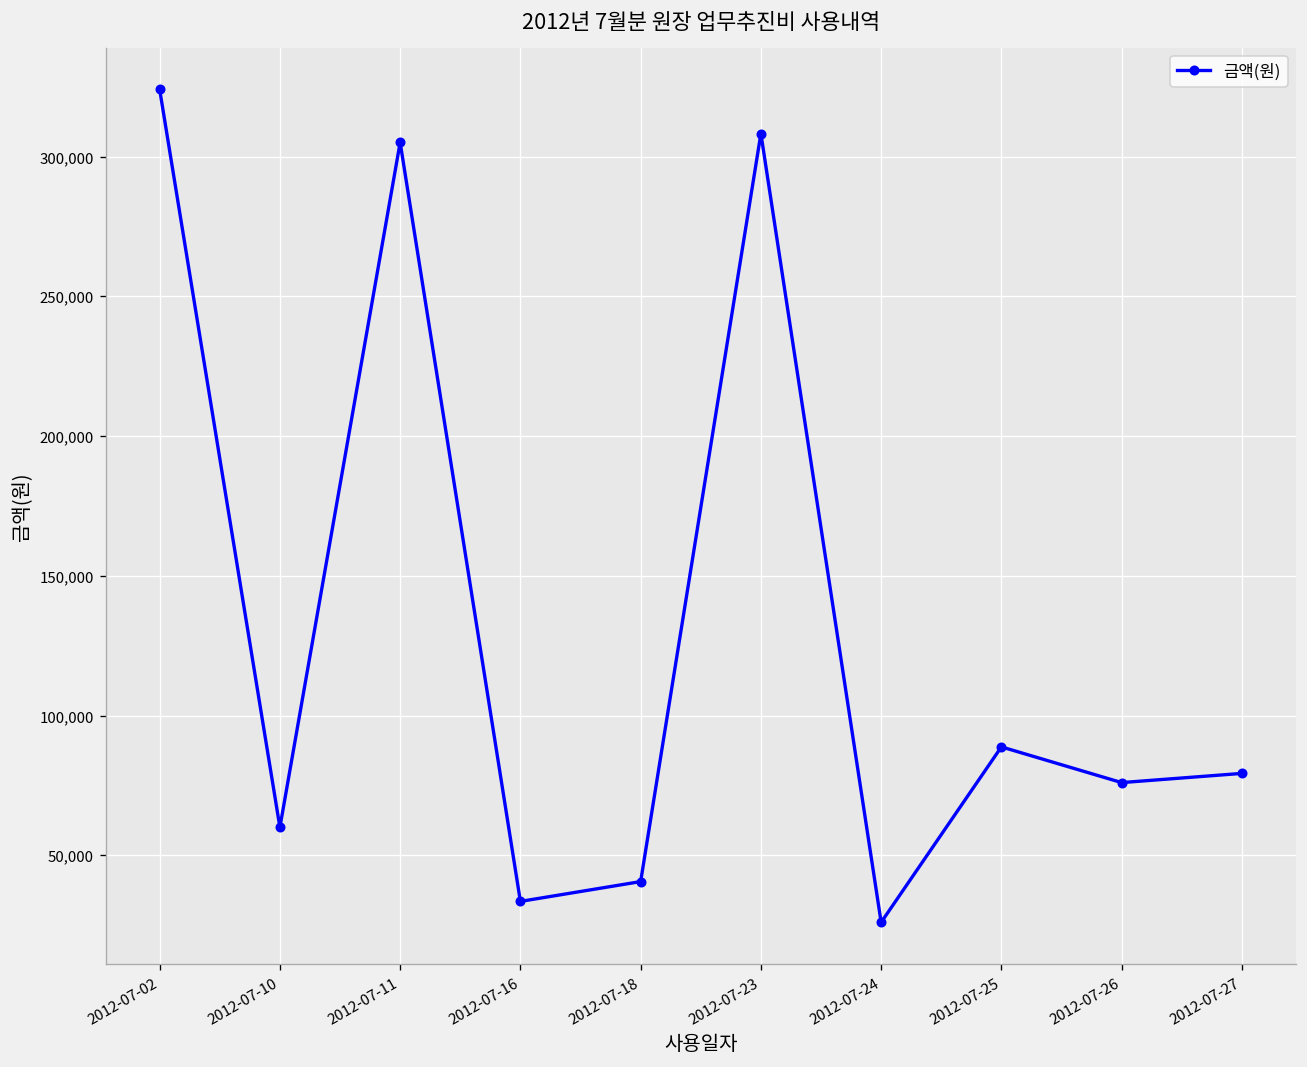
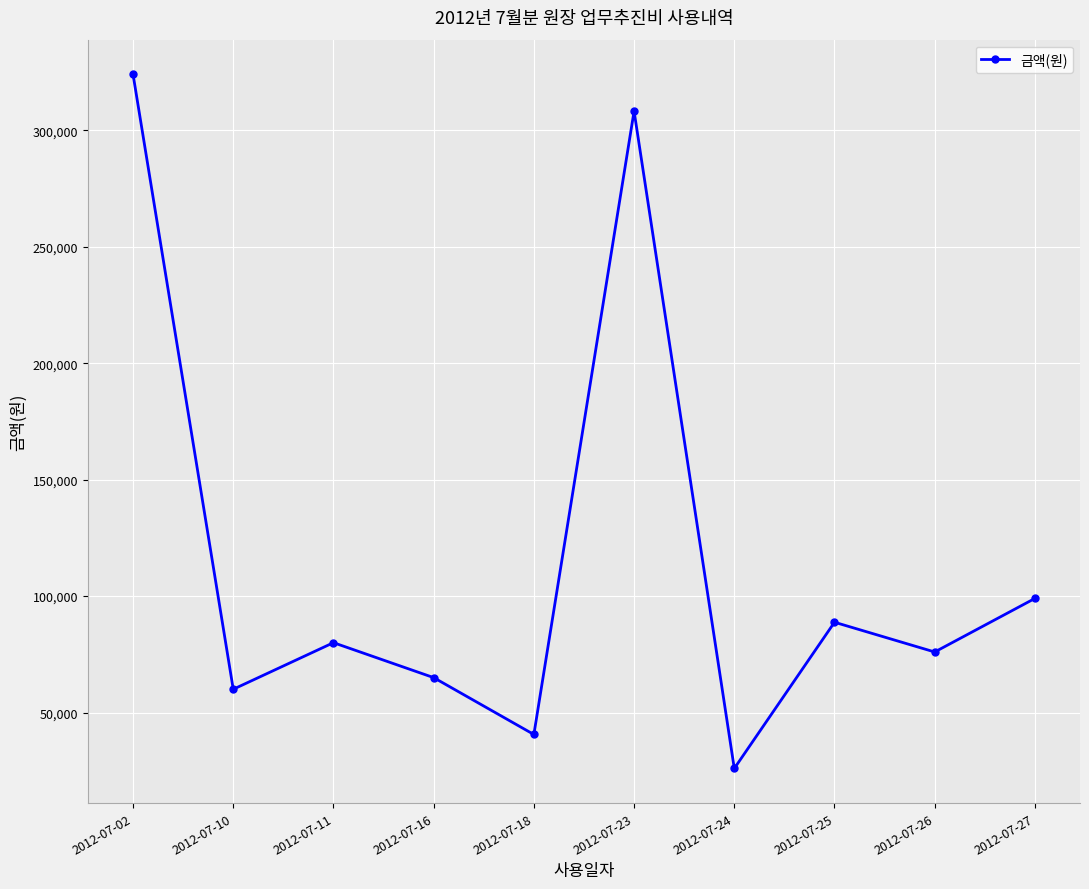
2012-07-11: 305,000 -> 80,000
2012-07-16: 33,000 -> 65,000
2012-07-27: 79,000 -> 99,000
